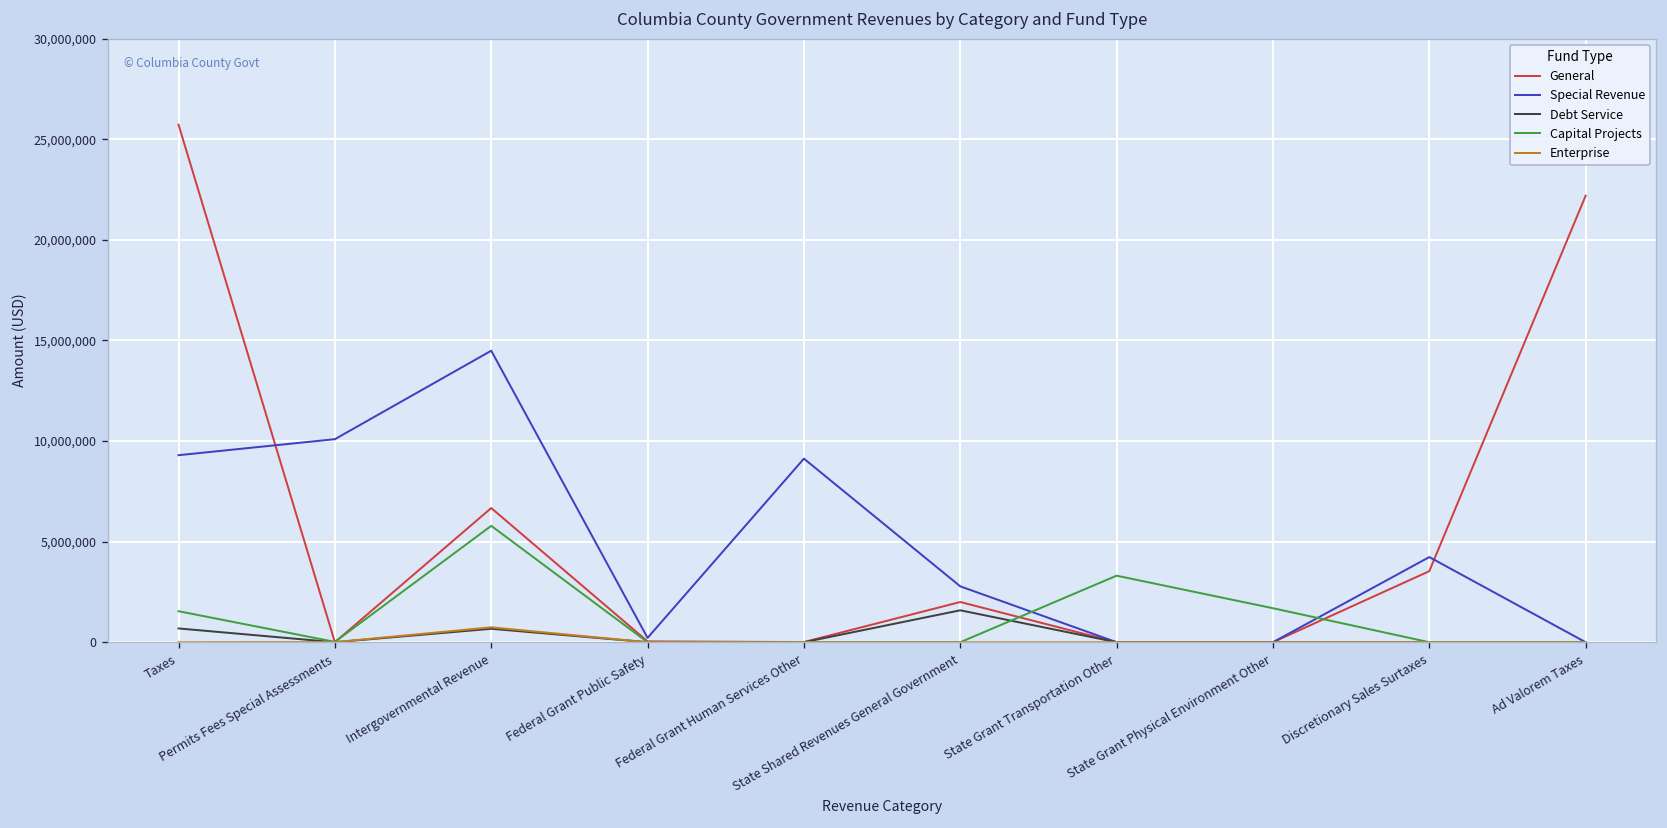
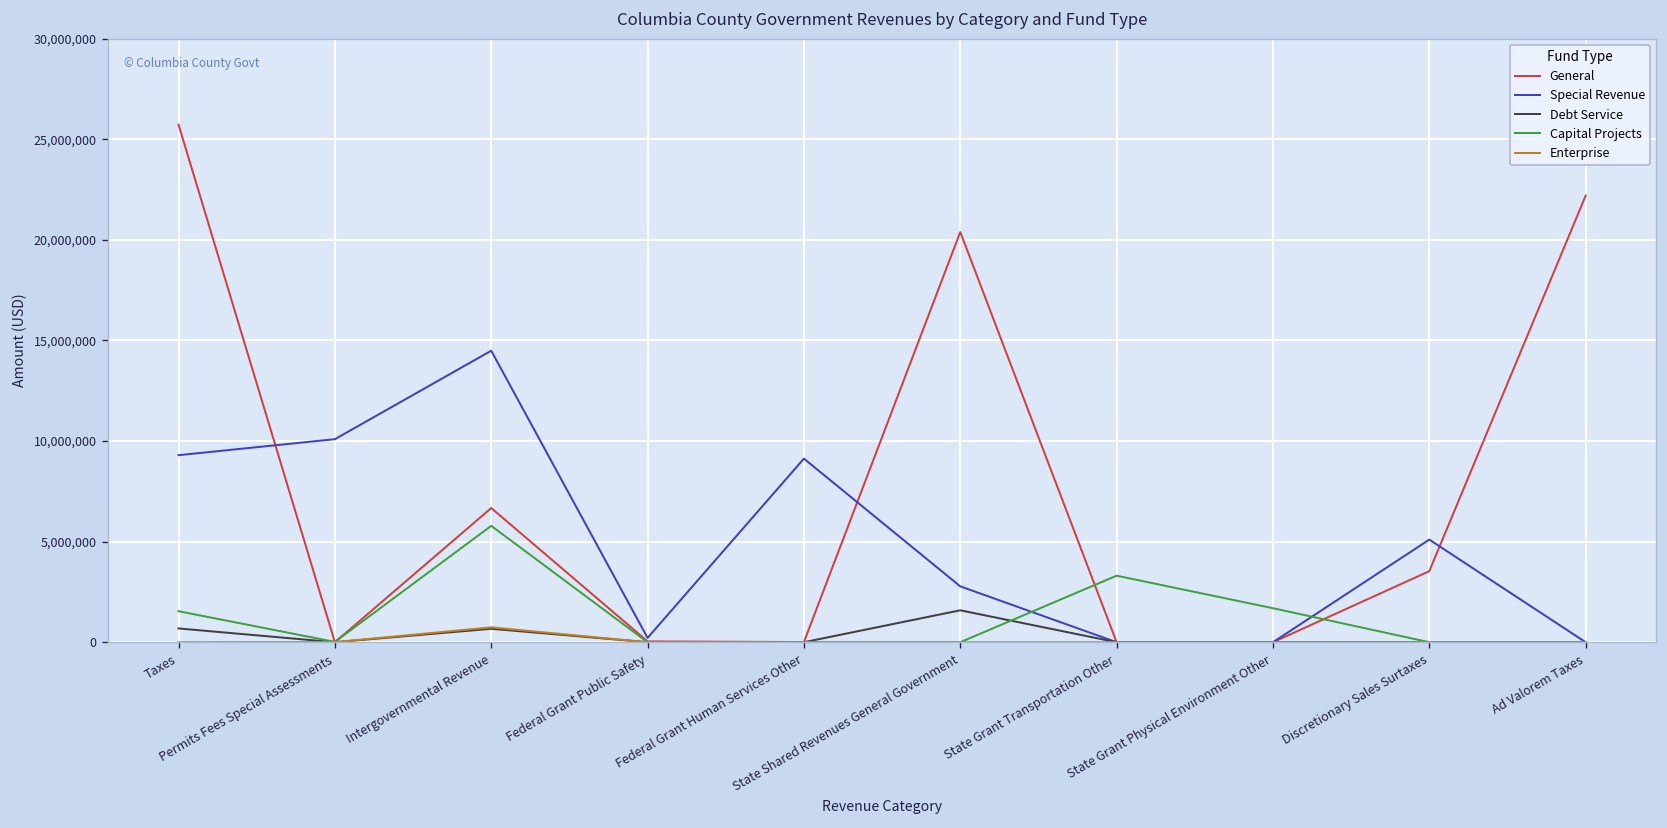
General, State Shared Revenues General Government: 2,000,000 -> 20,400,000
Special Revenue, Discretionary Sales Surtaxes: 4,200,000 -> 5,100,000
